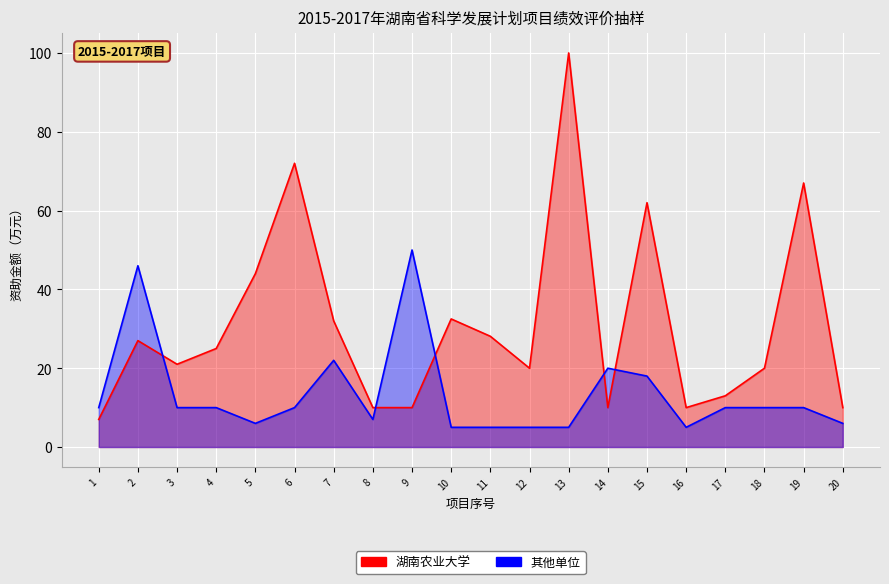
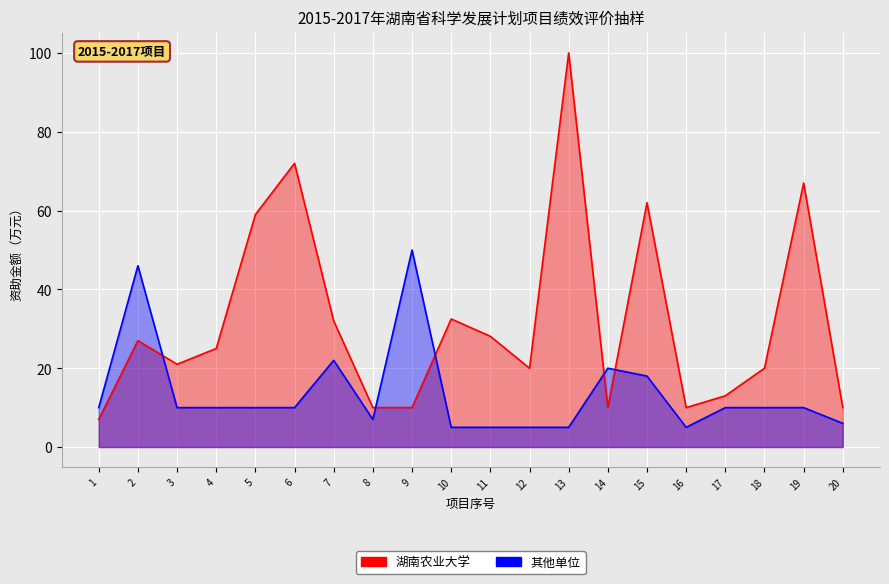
湖南农业大学, 5: 44 -> 59
其他单位, 5: 6 -> 10
